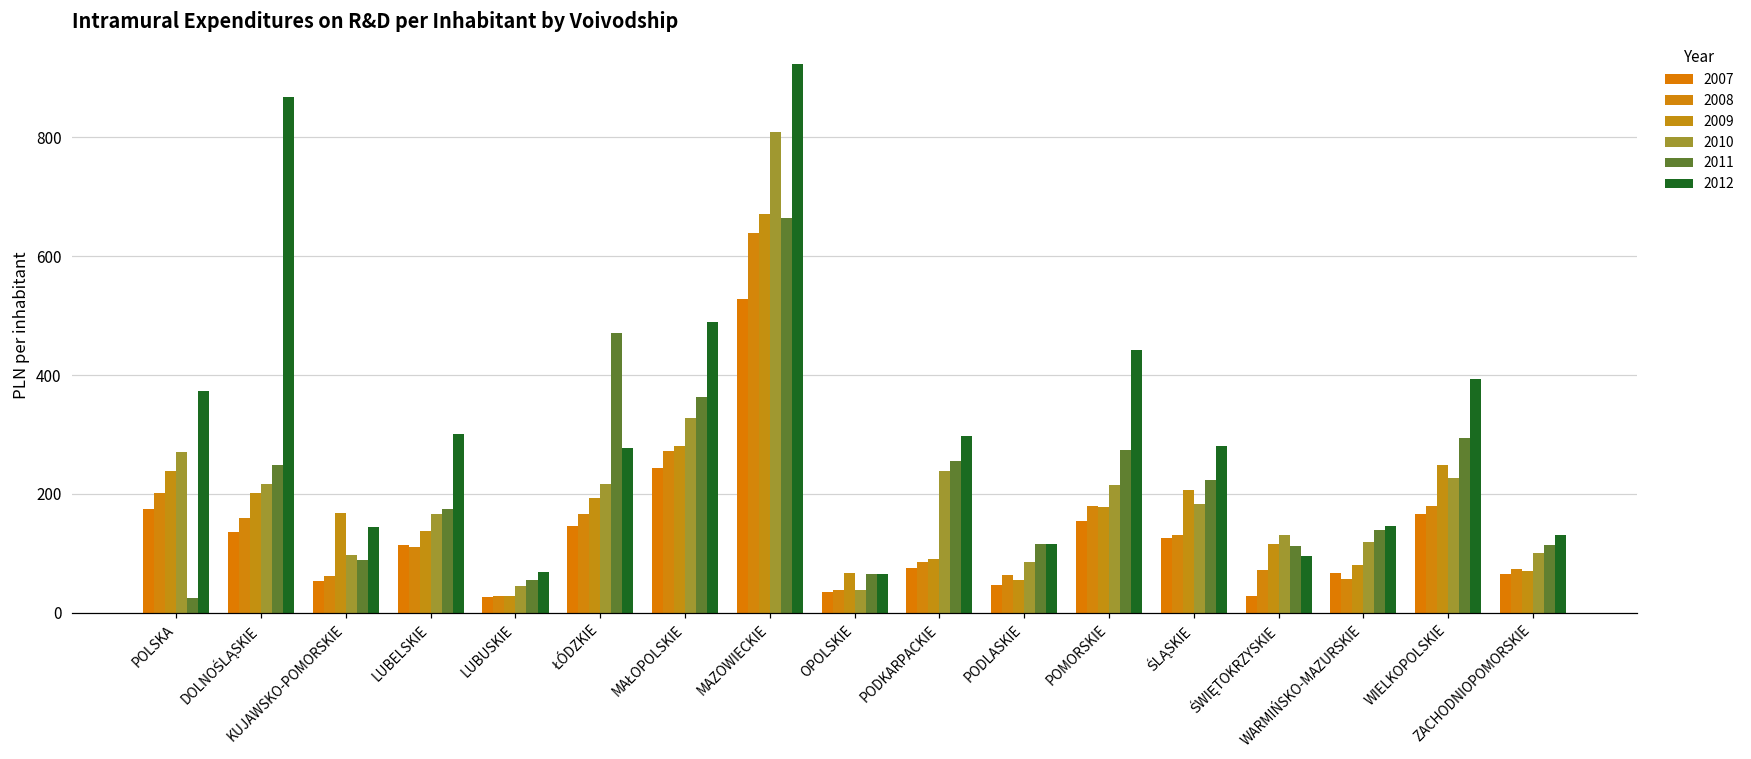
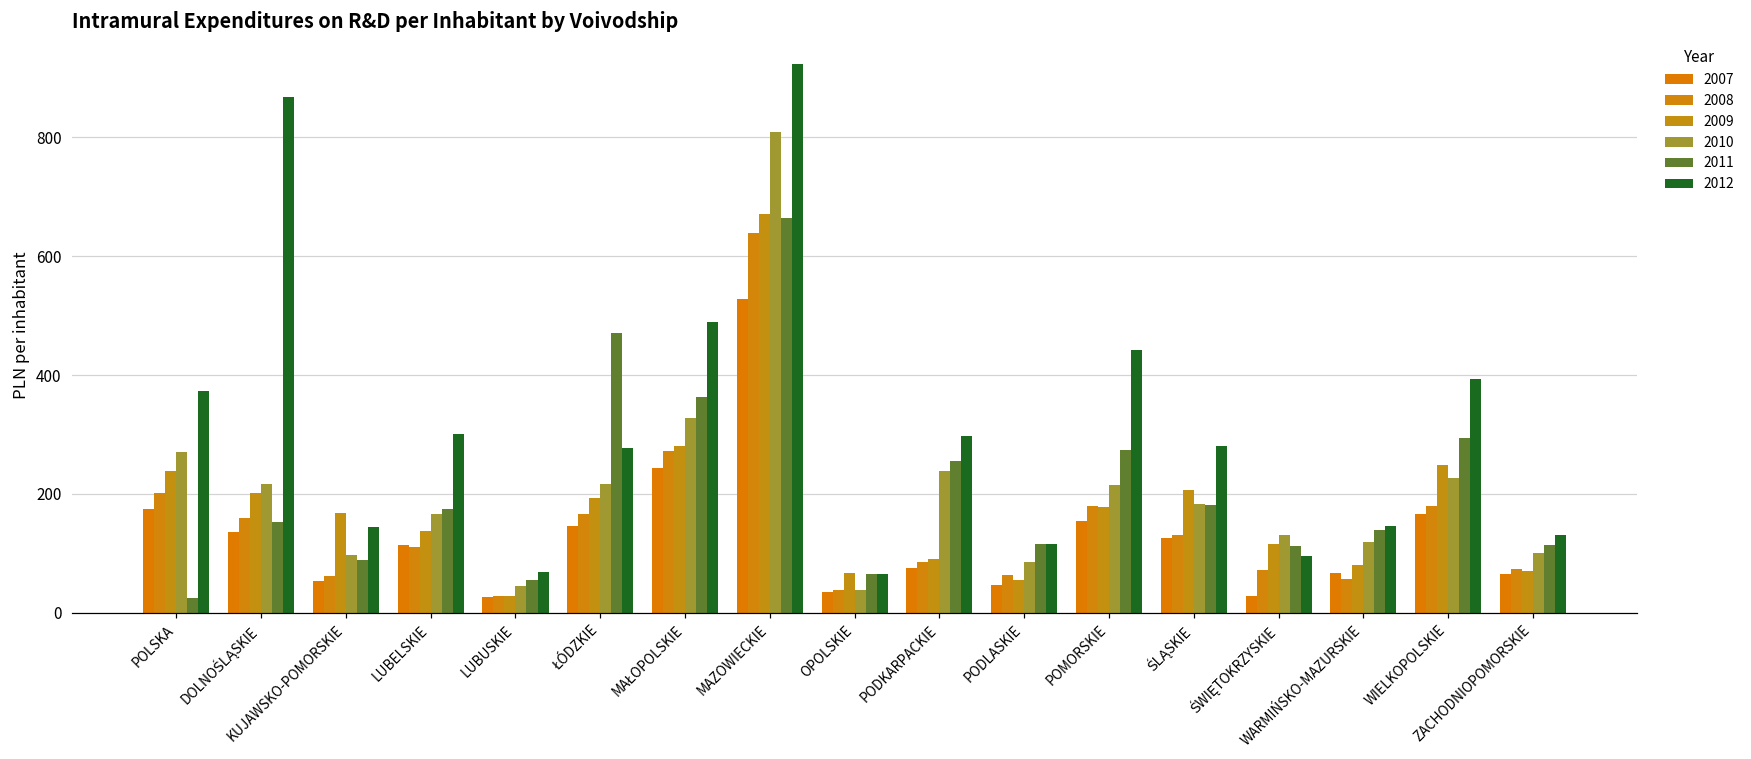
2011, DOLNOŚLĄSKIE: 250 -> 150
2011, ŚLĄSKIE: 220 -> 180
